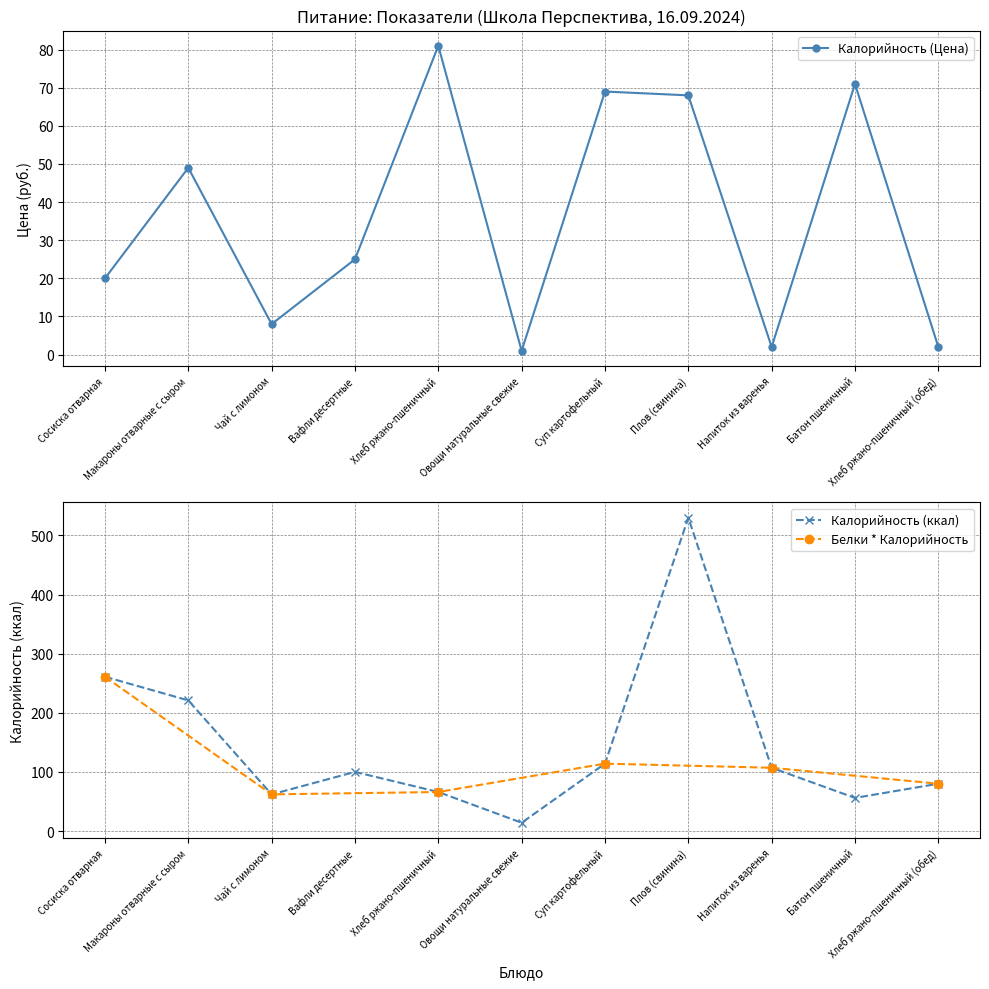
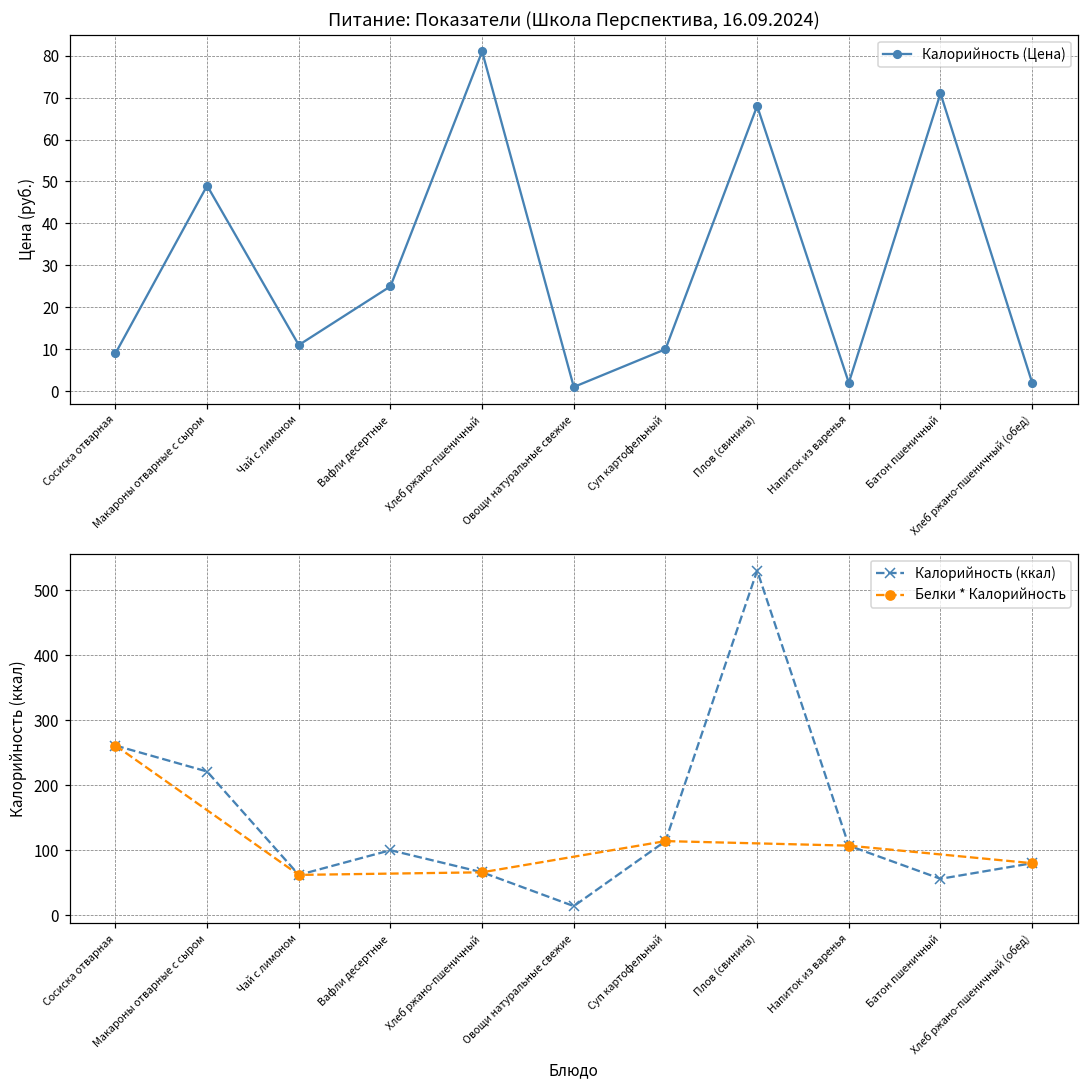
Питание: Показатели (Школа Перспектива, 16.09.2024), Сосиска отварная: 20 -> 9
Питание: Показатели (Школа Перспектива, 16.09.2024), Чай с лимоном: 8 -> 11
Питание: Показатели (Школа Перспектива, 16.09.2024), Суп картофельный: 69 -> 10
